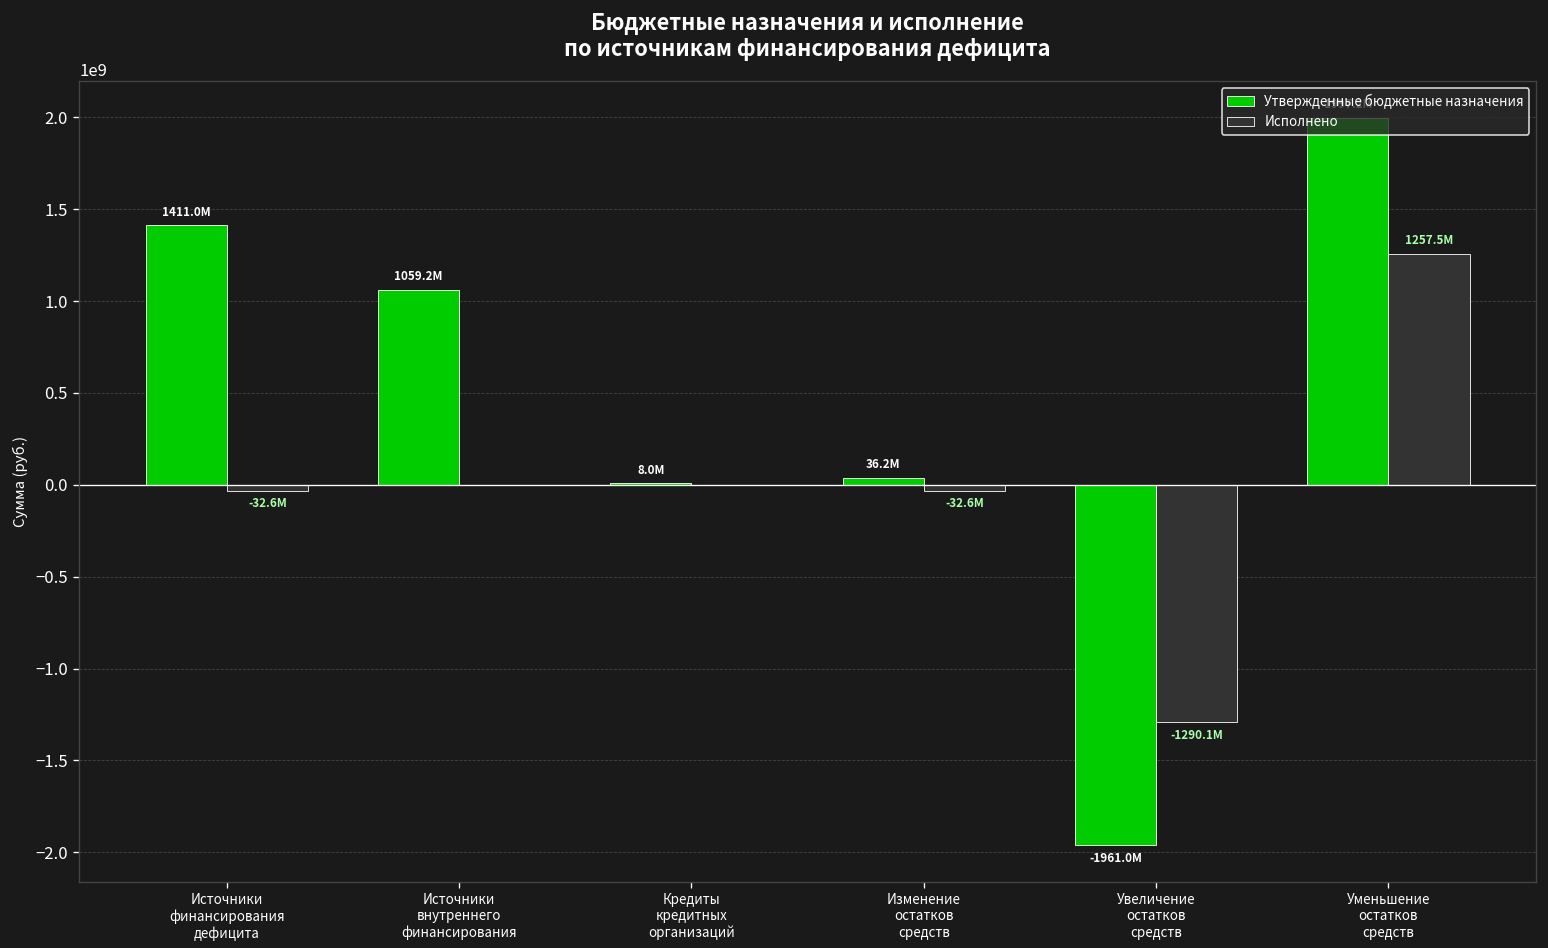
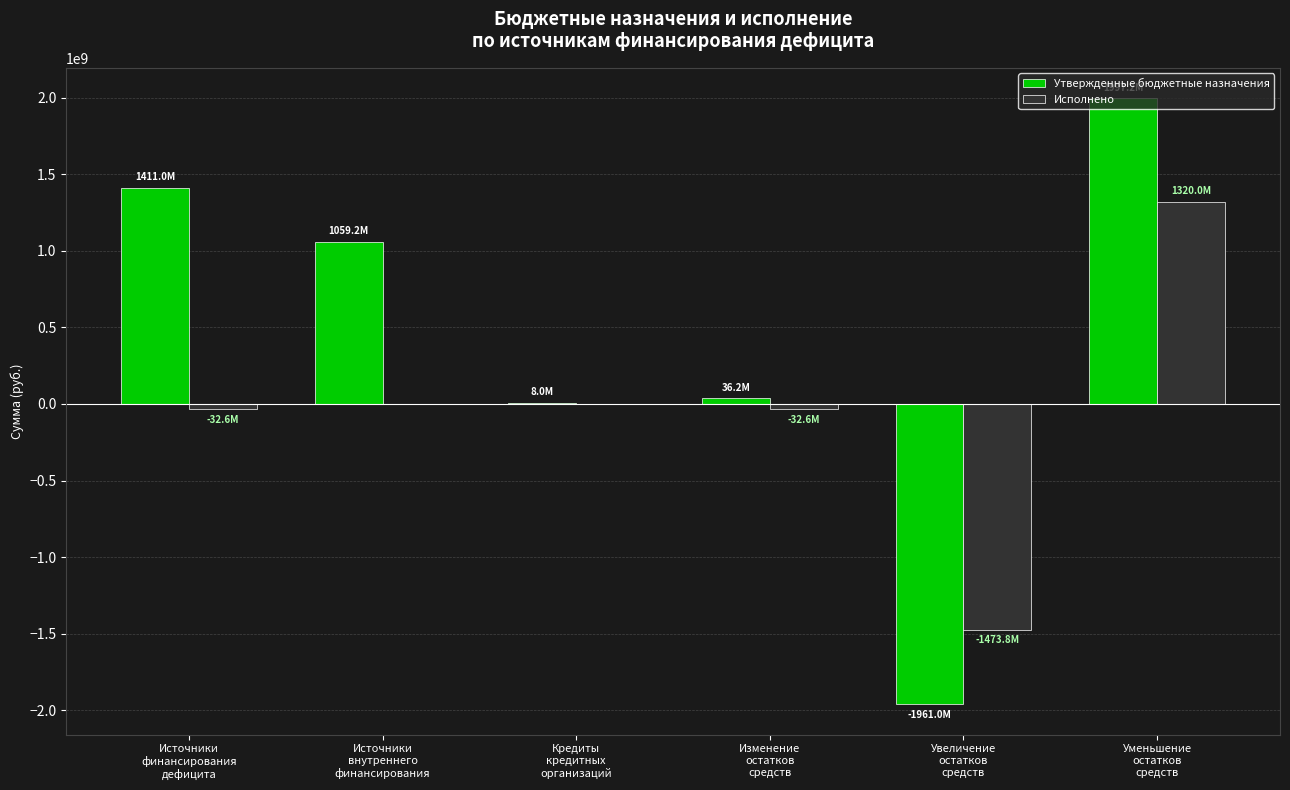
Исполнено, Увеличение остатков средств: -1290.1M -> -1473.8M
Исполнено, Уменьшение остатков средств: 1257.5M -> 1320.0M
